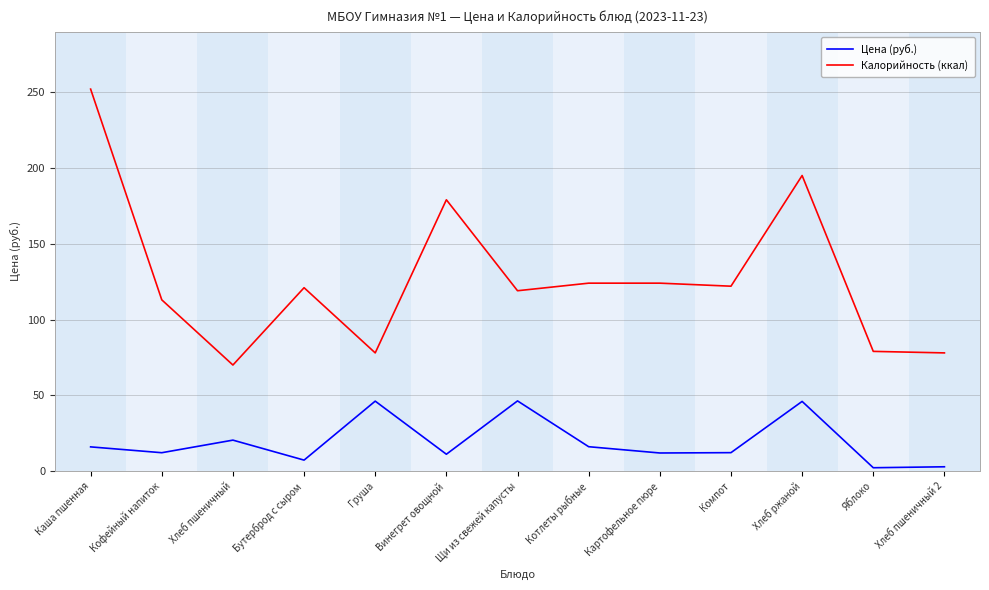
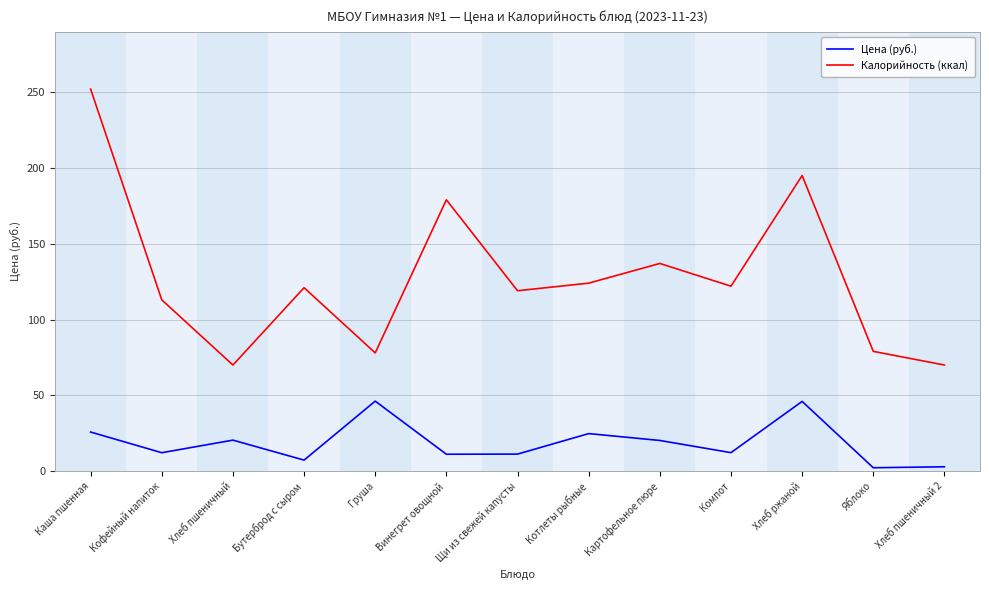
Цена (руб.), Каша пшенная: 16 -> 26
Цена (руб.), Щи из свежей капусты: 46 -> 11
Цена (руб.), Котлеты рыбные: 16 -> 25
Цена (руб.), Картофельное пюре: 12 -> 20
Калорийность (ккал), Картофельное пюре: 124 -> 137
Калорийность (ккал), Хлеб пшеничный 2: 78 -> 70
